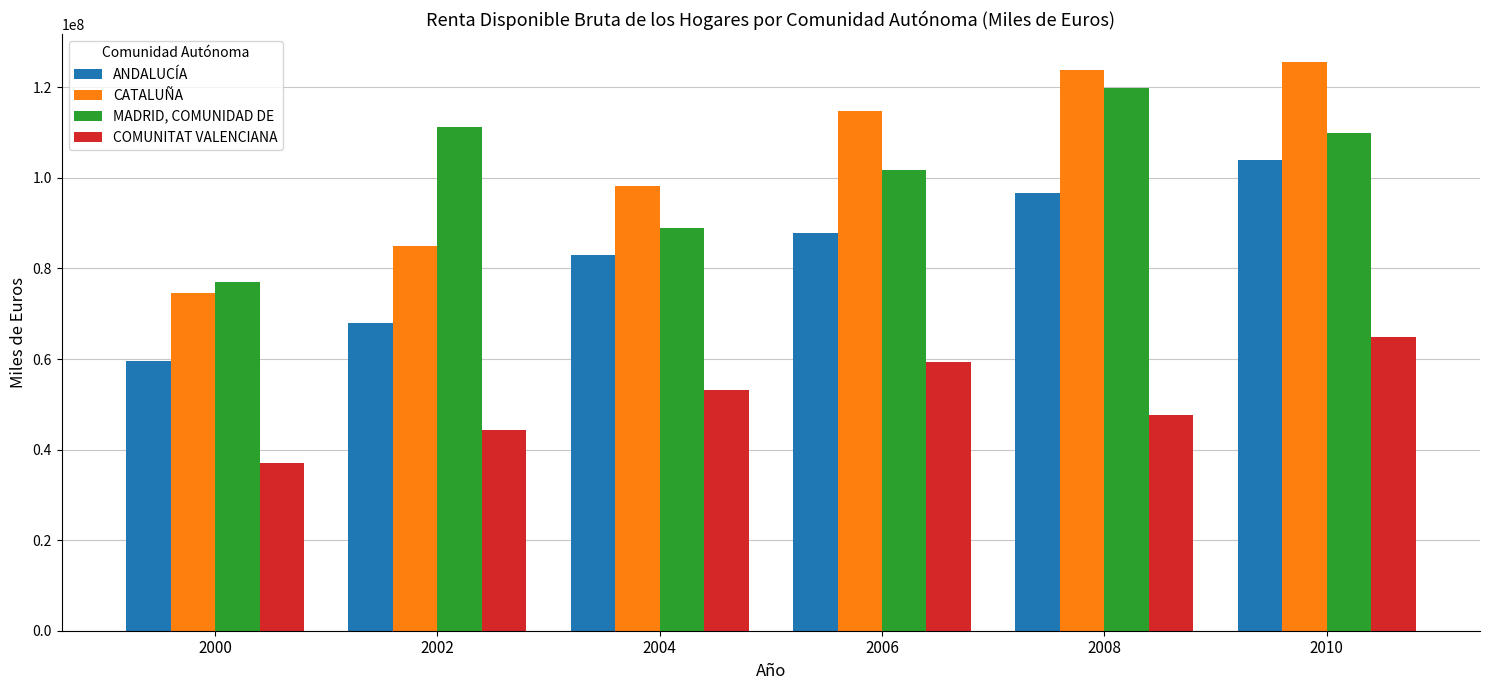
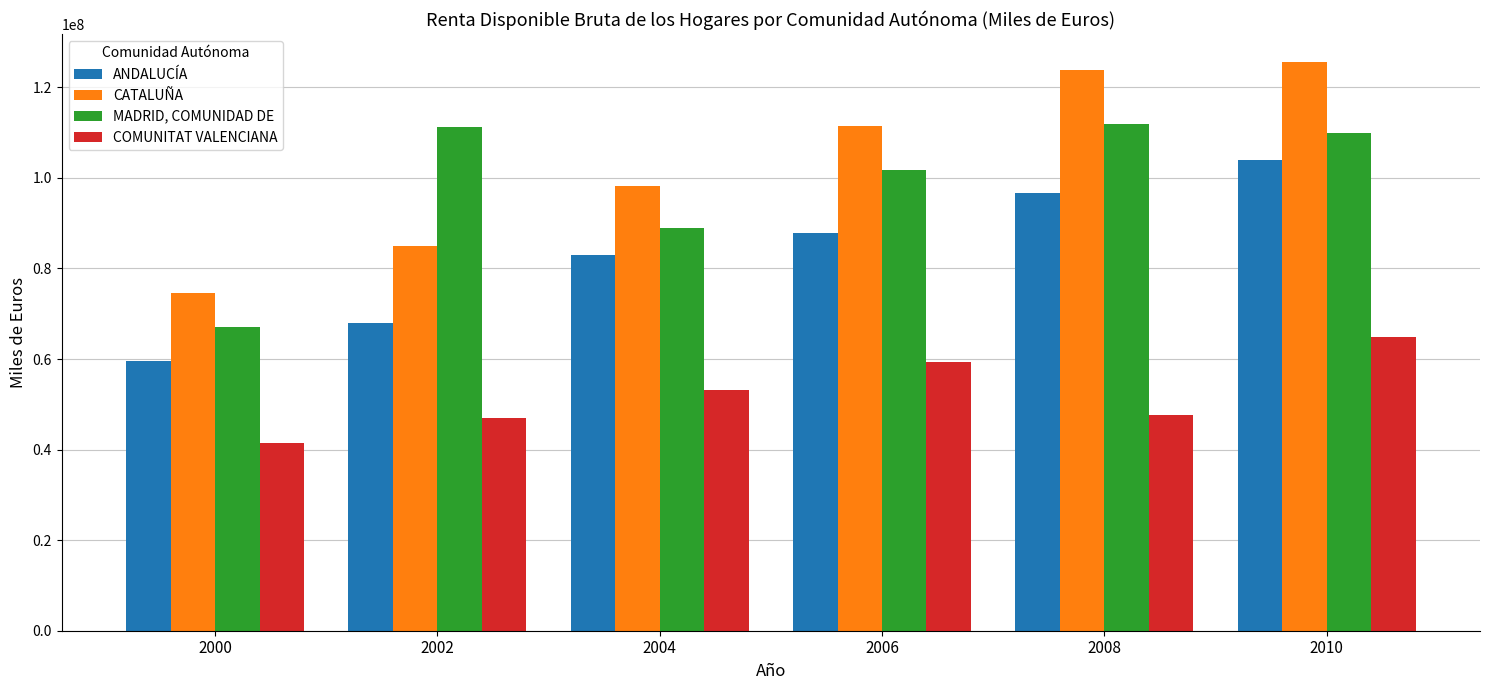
MADRID, COMUNIDAD DE, 2000: 77000000 -> 67000000
COMUNITAT VALENCIANA, 2000: 37000000 -> 41000000
COMUNITAT VALENCIANA, 2002: 44000000 -> 47000000
CATALUÑA, 2006: 115000000 -> 111000000
MADRID, COMUNIDAD DE, 2008: 120000000 -> 112000000
